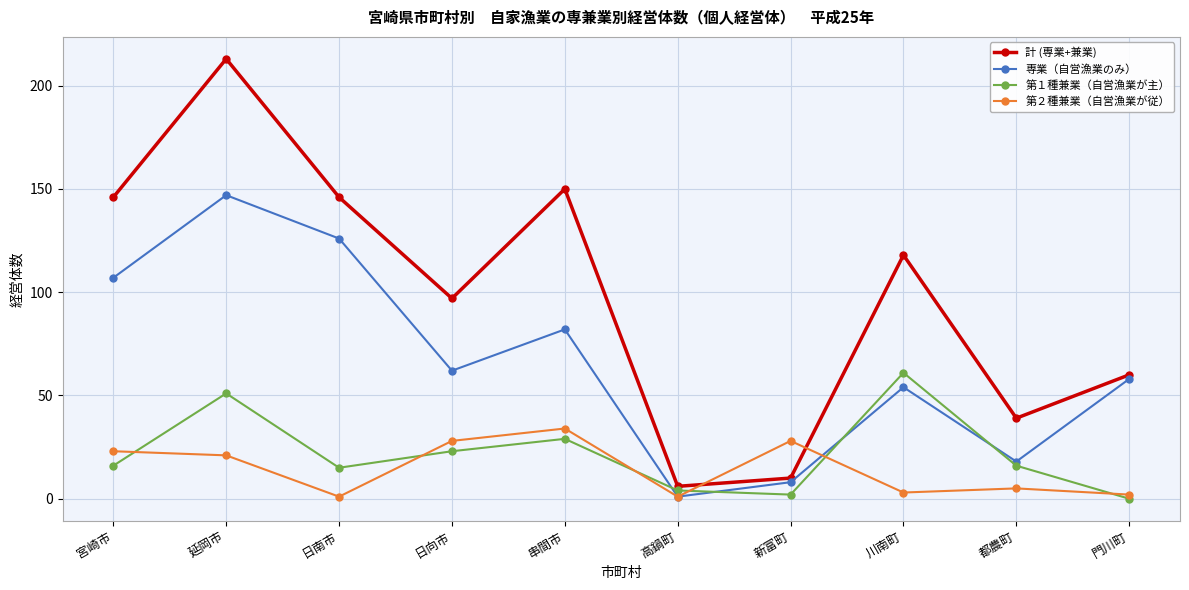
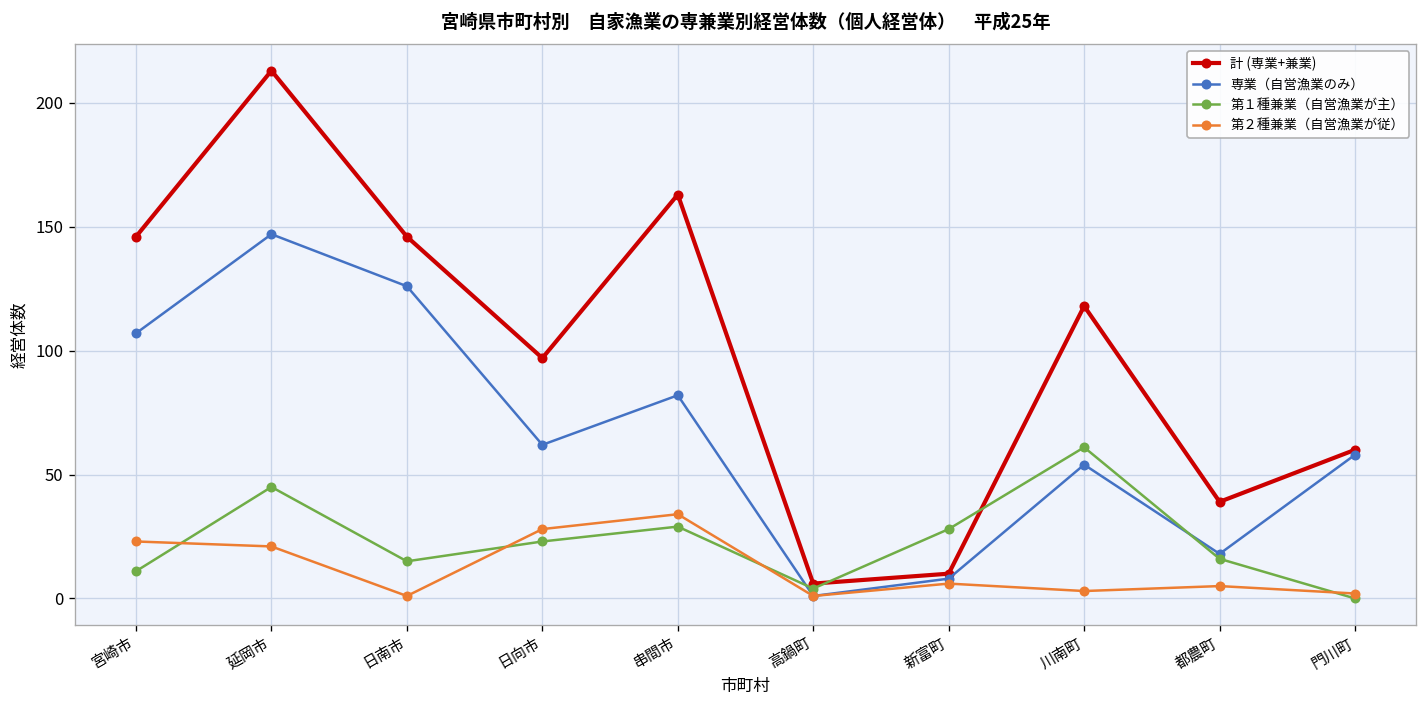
第１種兼業（自営漁業が主）, 宮崎市: 16 -> 11
第１種兼業（自営漁業が主）, 延岡市: 51 -> 45
計 (専業+兼業), 串間市: 150 -> 163
第１種兼業（自営漁業が主）, 新富町: 2 -> 28
第２種兼業（自営漁業が従）, 新富町: 28 -> 6
